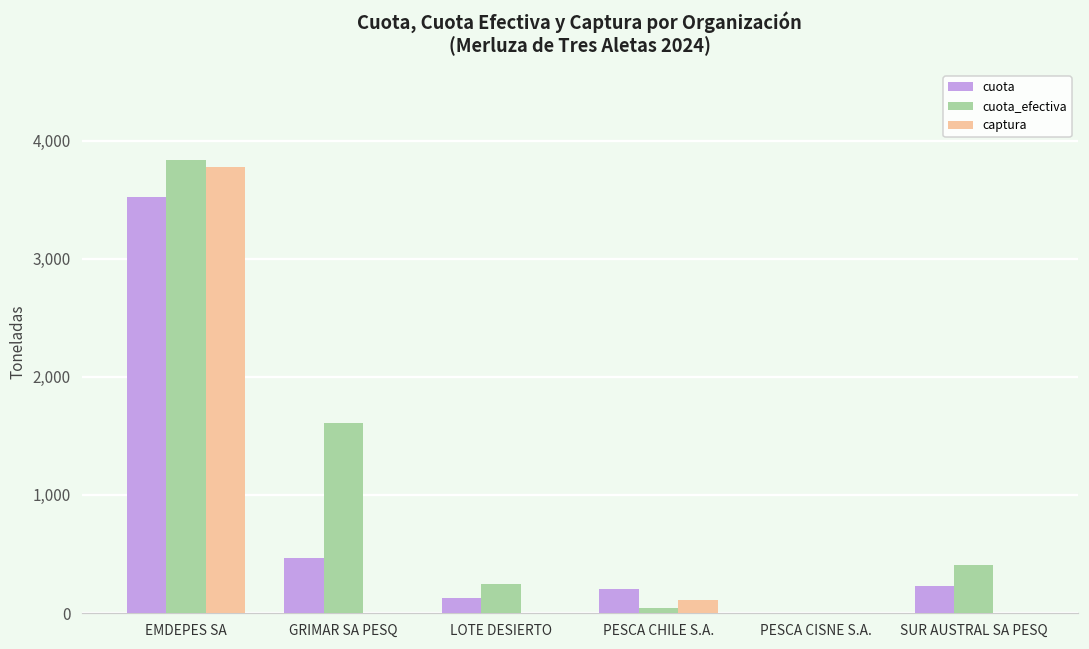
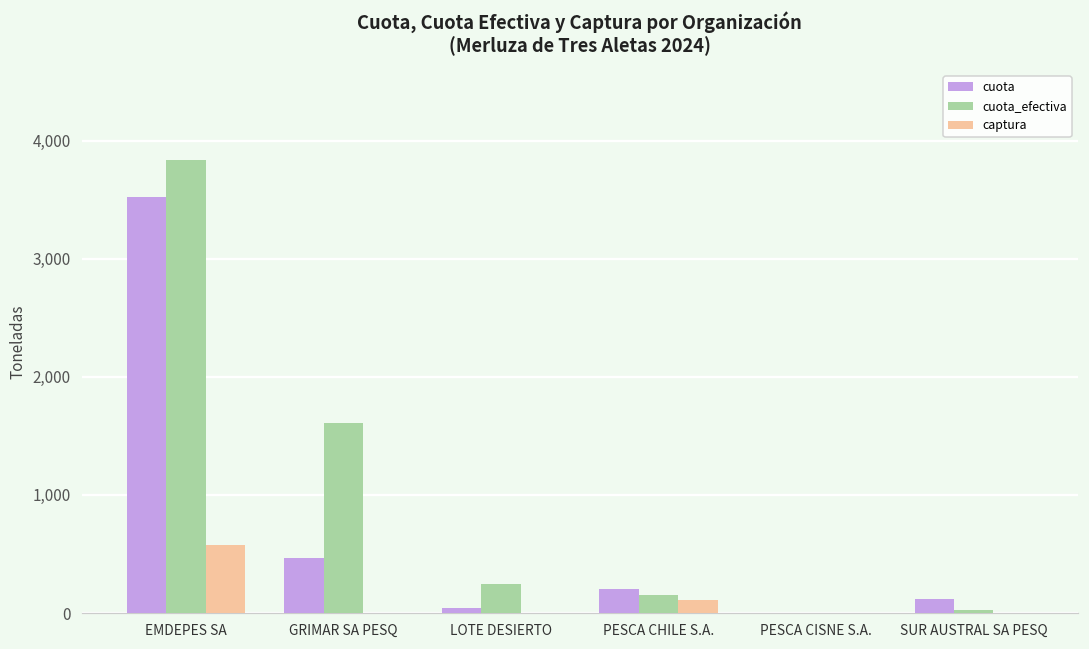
captura, EMDEPES SA: 3,780 -> 580
cuota, LOTE DESIERTO: 120 -> 40
cuota_efectiva, PESCA CHILE S.A.: 40 -> 150
cuota, SUR AUSTRAL SA PESQ: 230 -> 120
cuota_efectiva, SUR AUSTRAL SA PESQ: 410 -> 30
